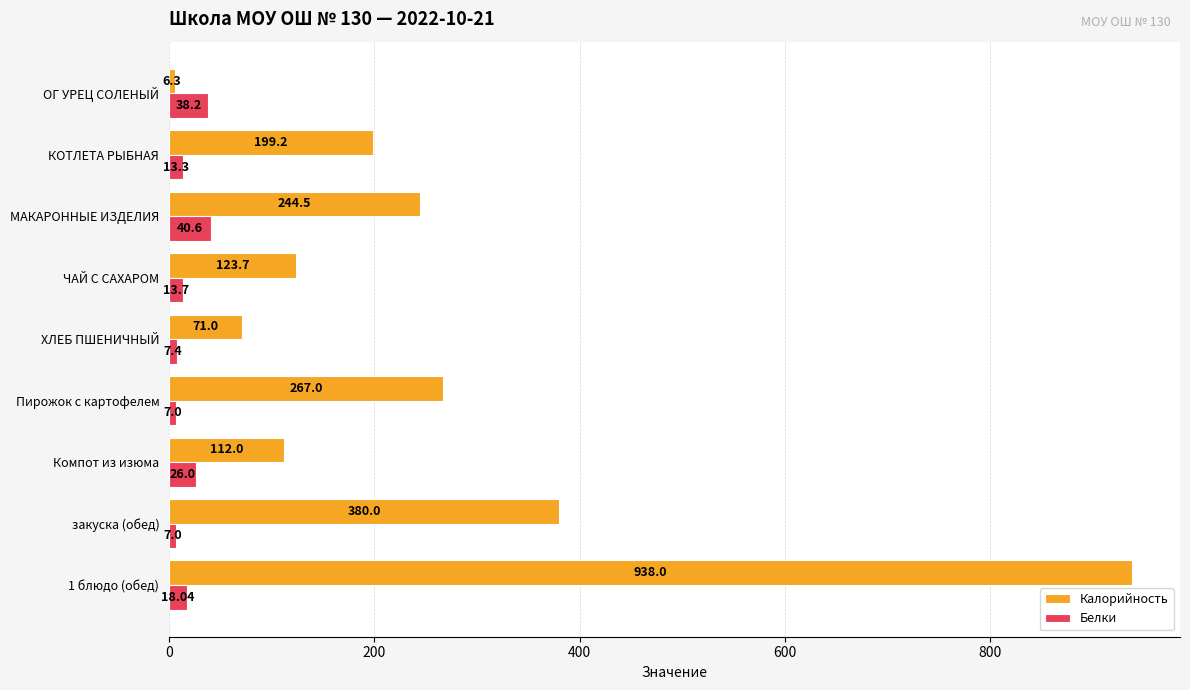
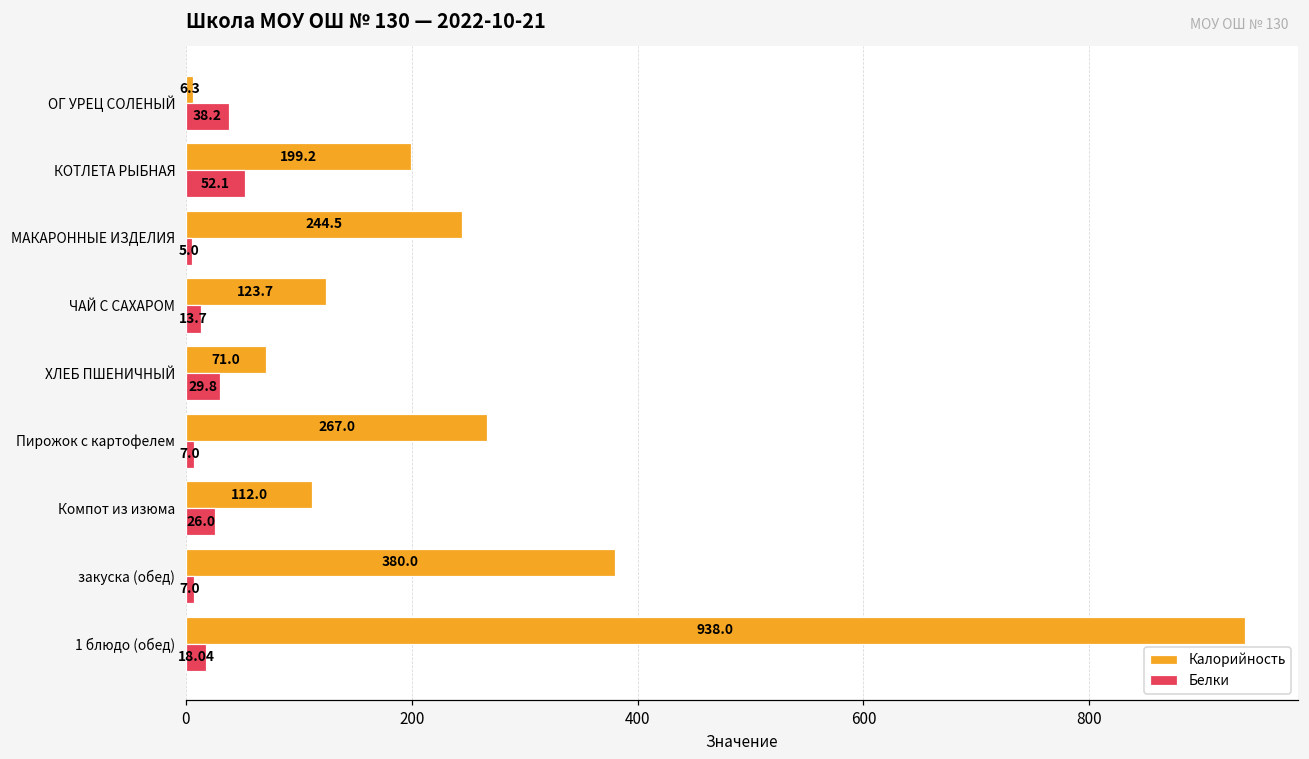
Белки, КОТЛЕТА РЫБНАЯ: 13.3 -> 52.1
Белки, МАКАРОННЫЕ ИЗДЕЛИЯ: 40.6 -> 5.0
Белки, ХЛЕБ ПШЕНИЧНЫЙ: 7.4 -> 29.8
